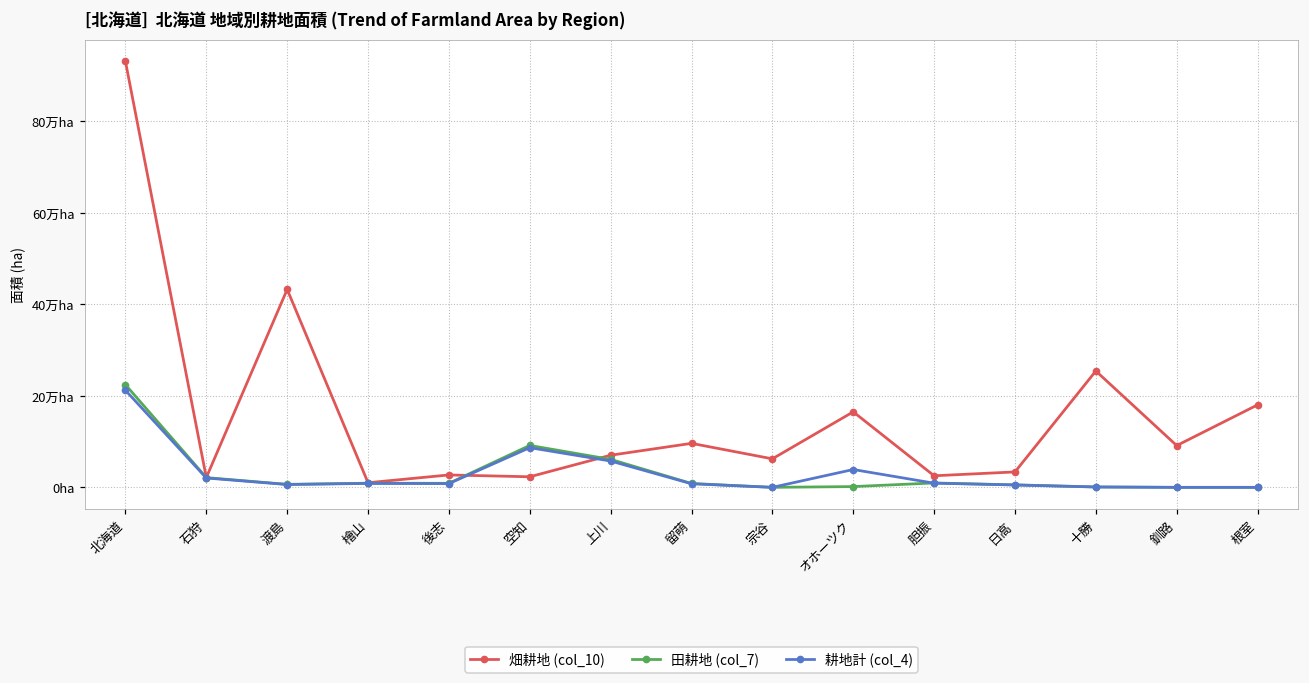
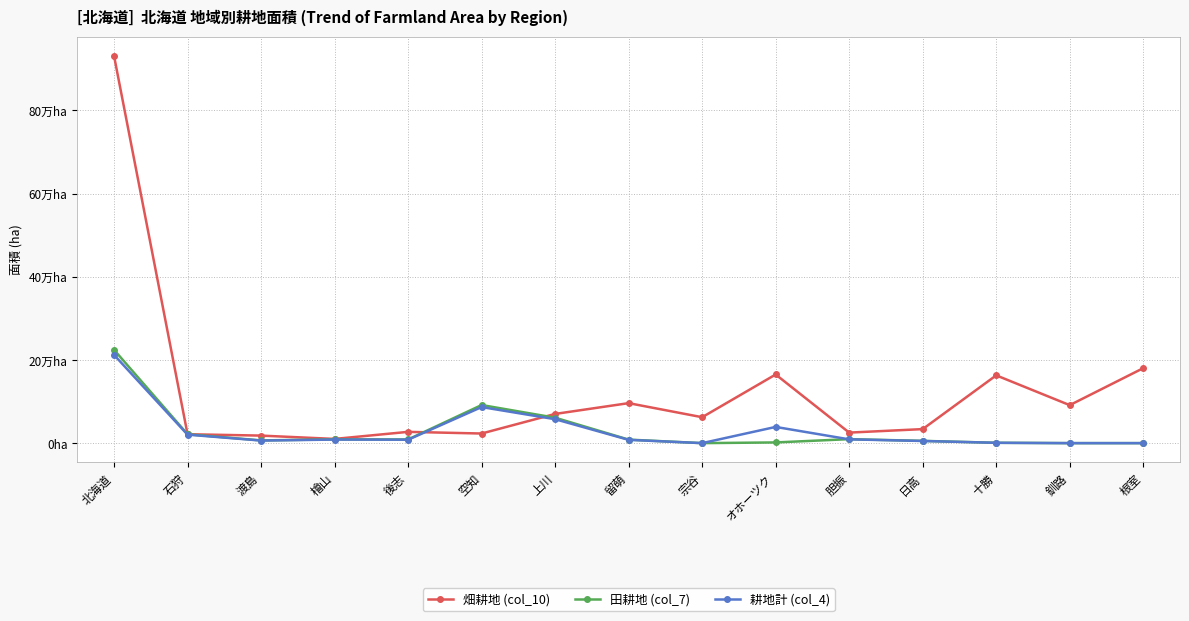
畑耕地 (col_10), 渡島: 43万ha -> 2万ha
畑耕地 (col_10), 十勝: 25万ha -> 16万ha
